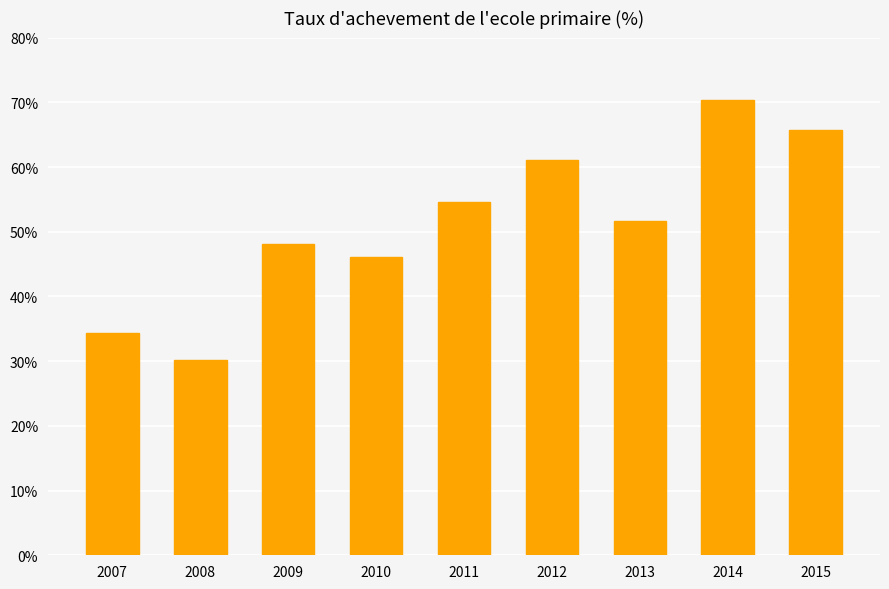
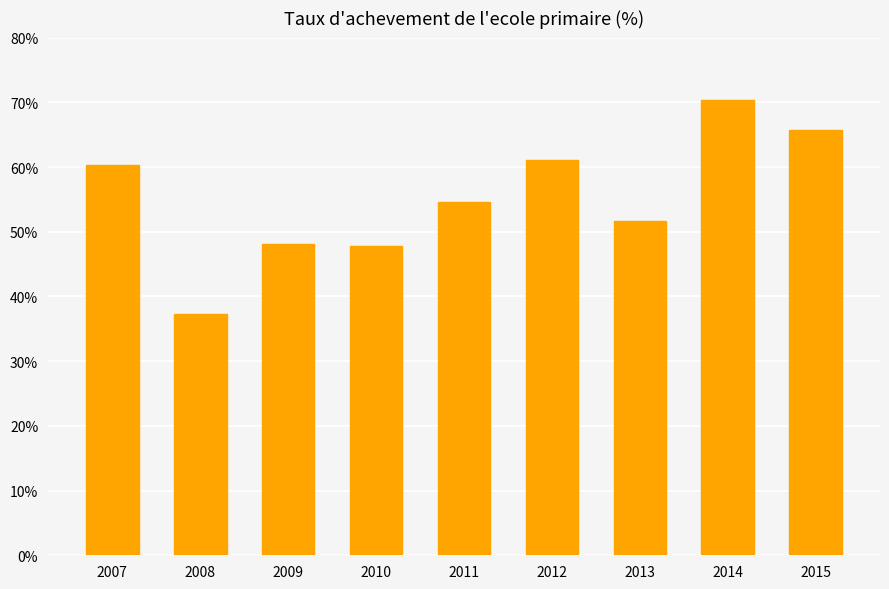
2007: 34% -> 60%
2008: 30% -> 37%
2010: 46% -> 48%
